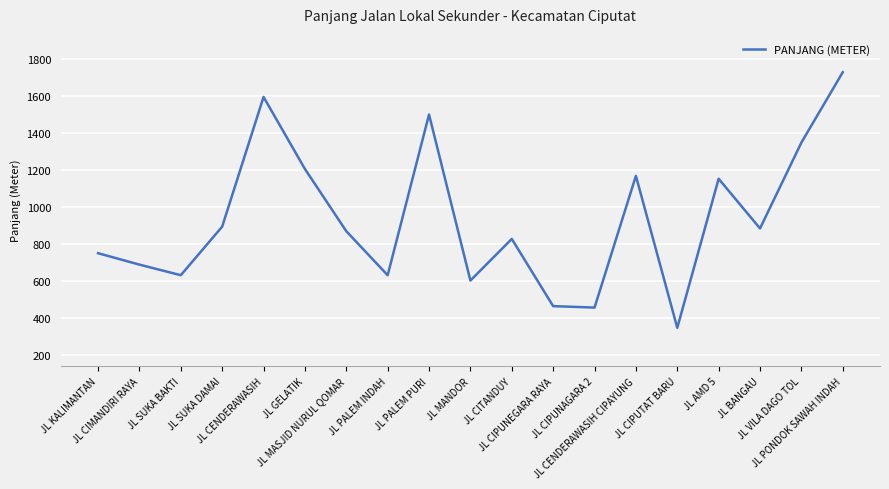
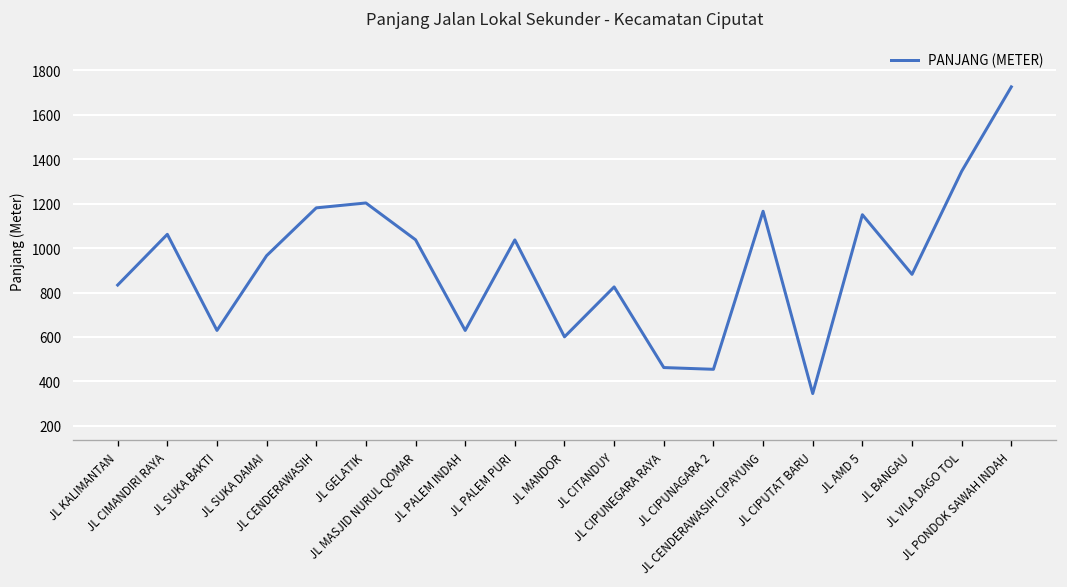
JL KALIMANTAN: 750 -> 830
JL CIMANDIRI RAYA: 690 -> 1060
JL SUKA DAMAI: 890 -> 970
JL CENDERAWASIH: 1590 -> 1180
JL MASJID NURUL QOMAR: 870 -> 1040
JL PALEM PURI: 1500 -> 1040
